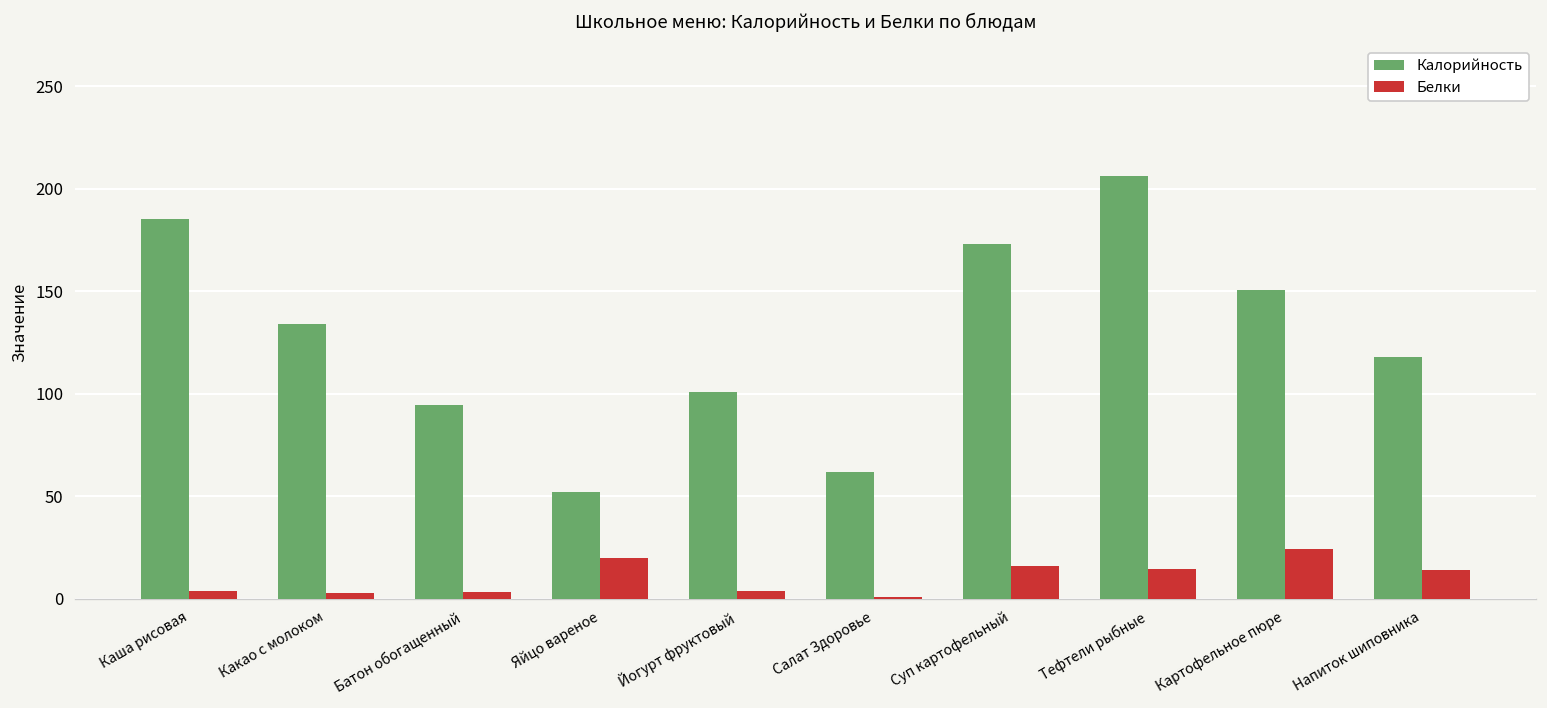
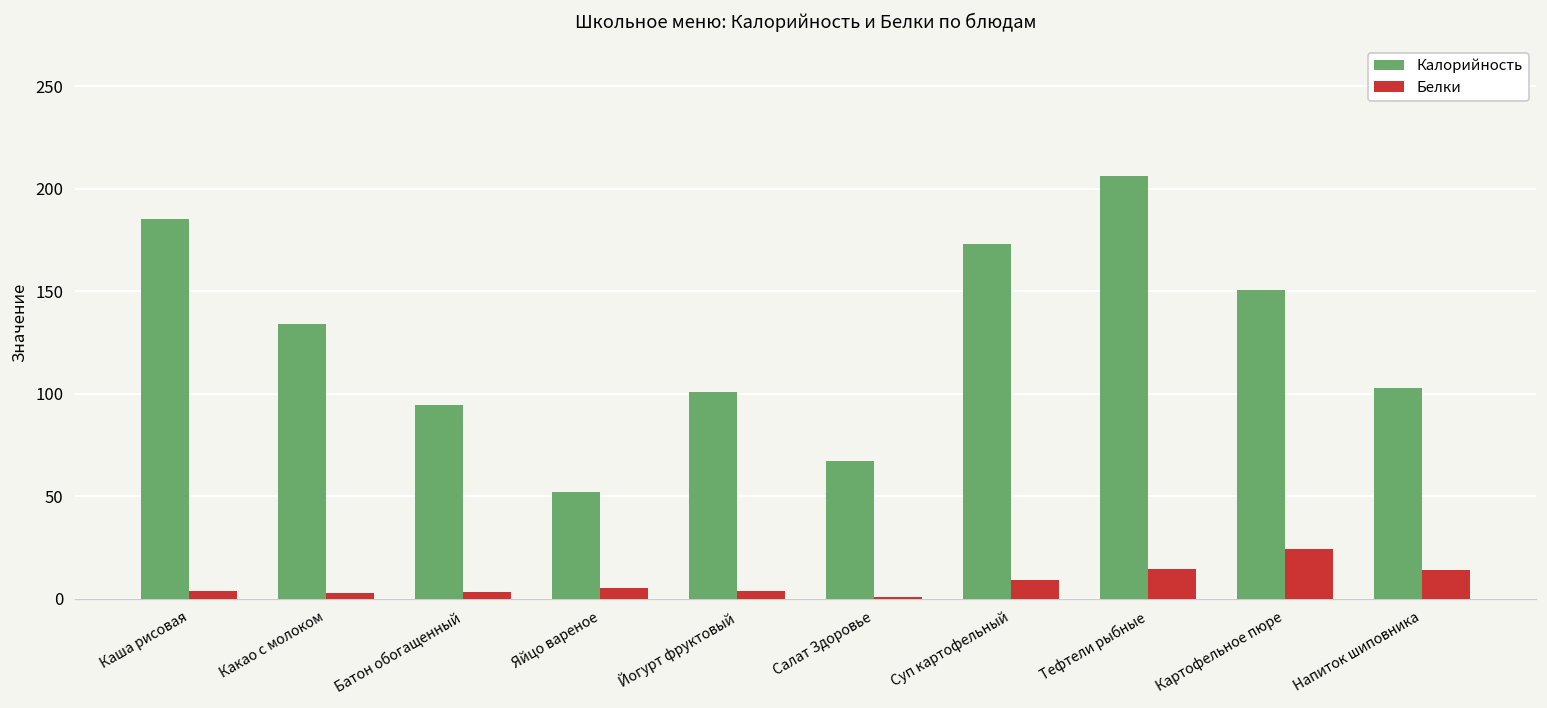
Белки, Яйцо вареное: 20 -> 5
Калорийность, Салат Здоровье: 62 -> 67
Белки, Суп картофельный: 16 -> 9
Калорийность, Напиток шиповника: 118 -> 103
